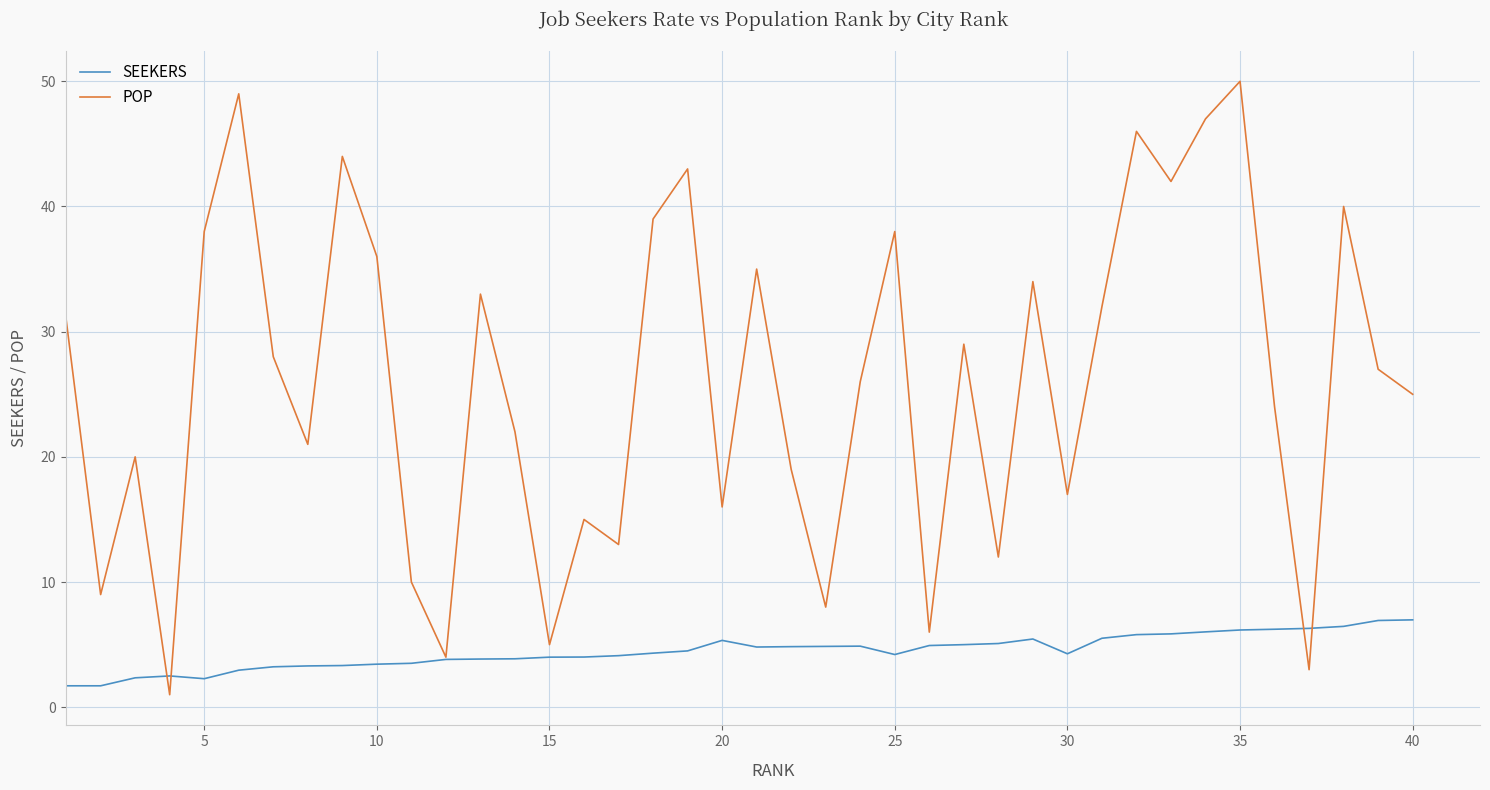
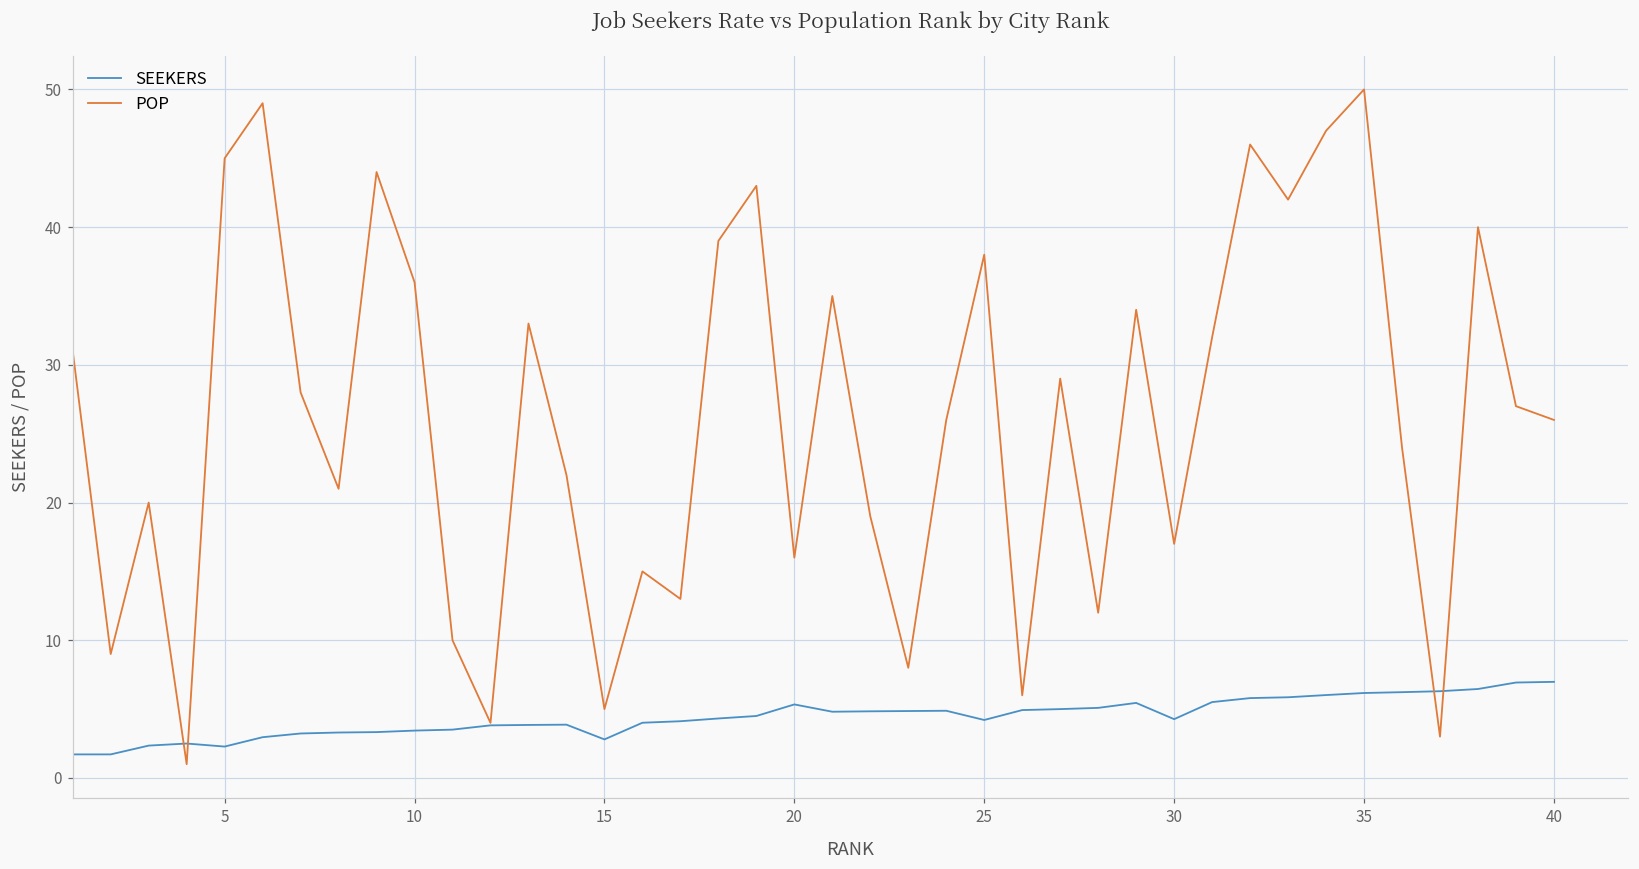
POP, 5: 38 -> 45
SEEKERS, 15: 4.0 -> 2.8
POP, 40: 25 -> 26
